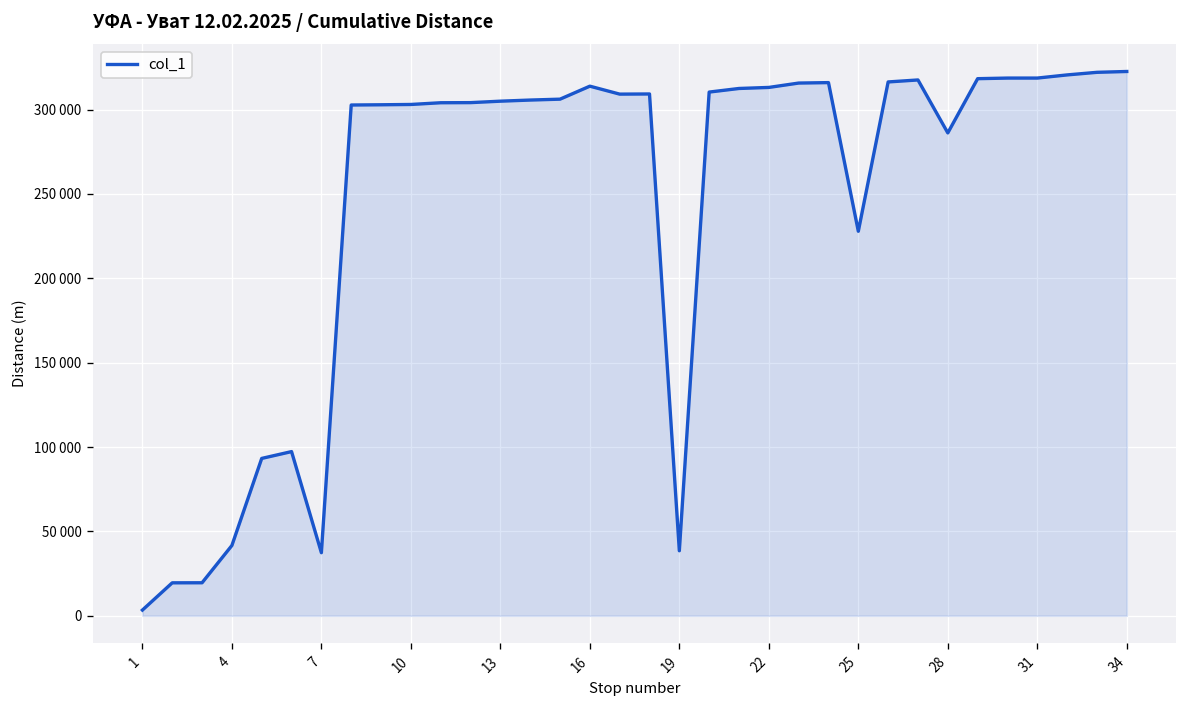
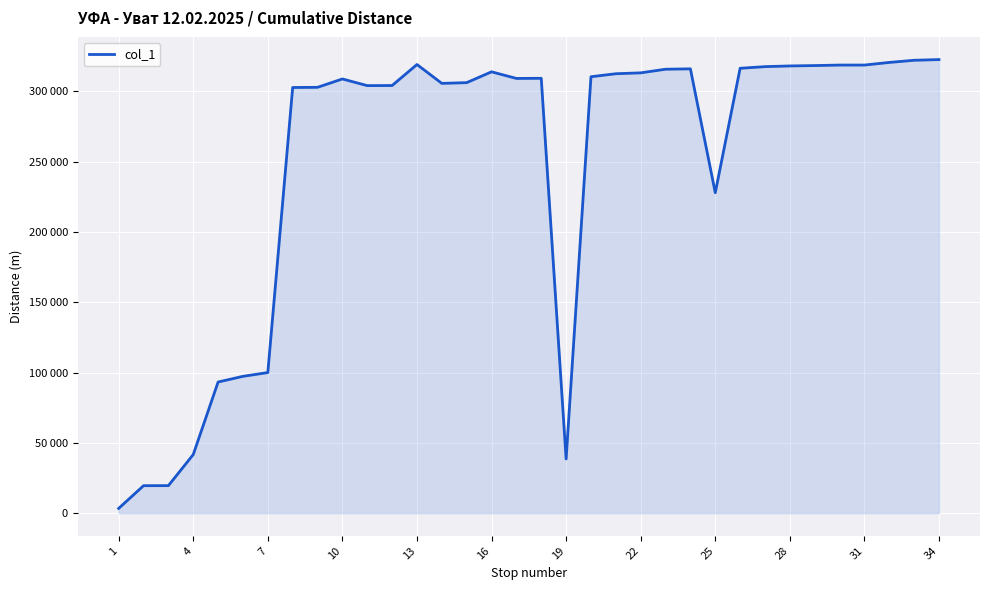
7: 37000 -> 100000
10: 303000 -> 309000
13: 305000 -> 319000
28: 286000 -> 318000
